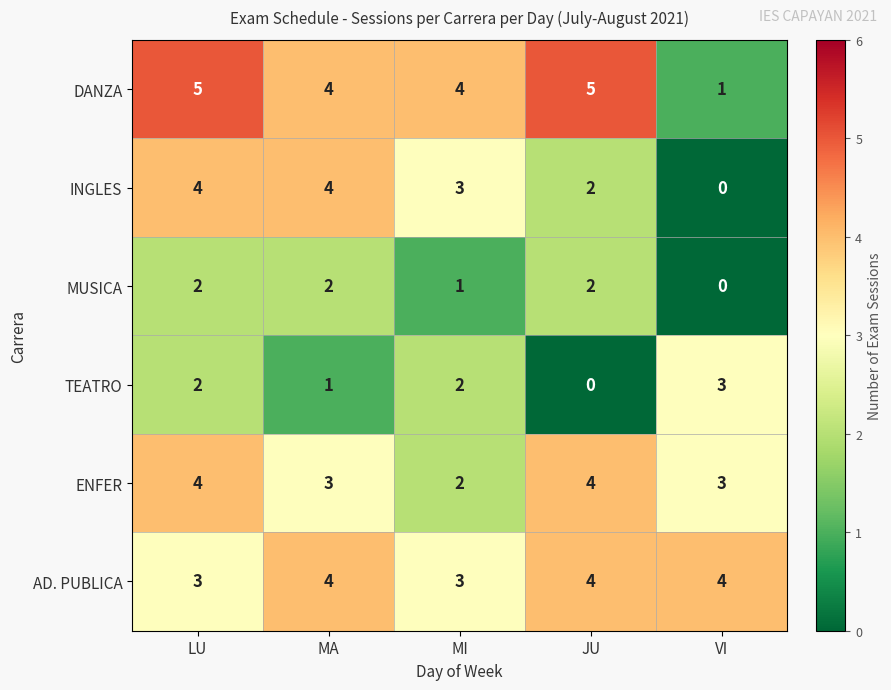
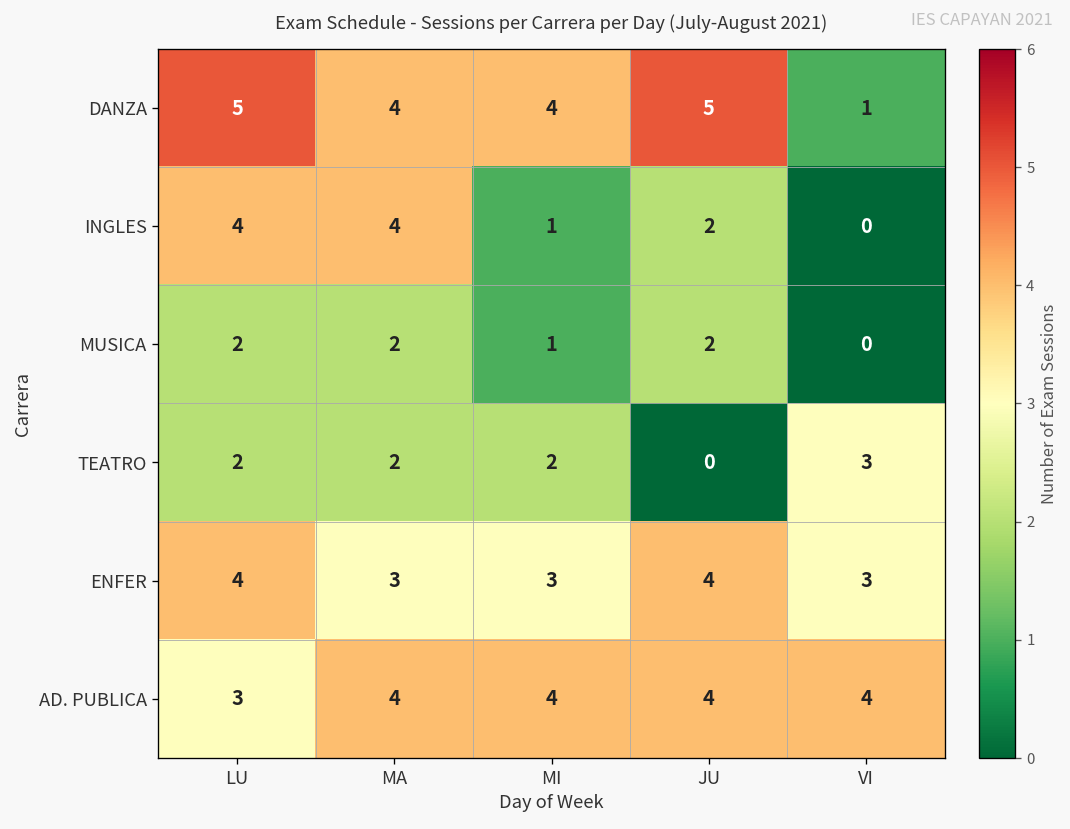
INGLES, MI: 3 -> 1
TEATRO, MA: 1 -> 2
ENFER, MI: 2 -> 3
AD. PUBLICA, MI: 3 -> 4
